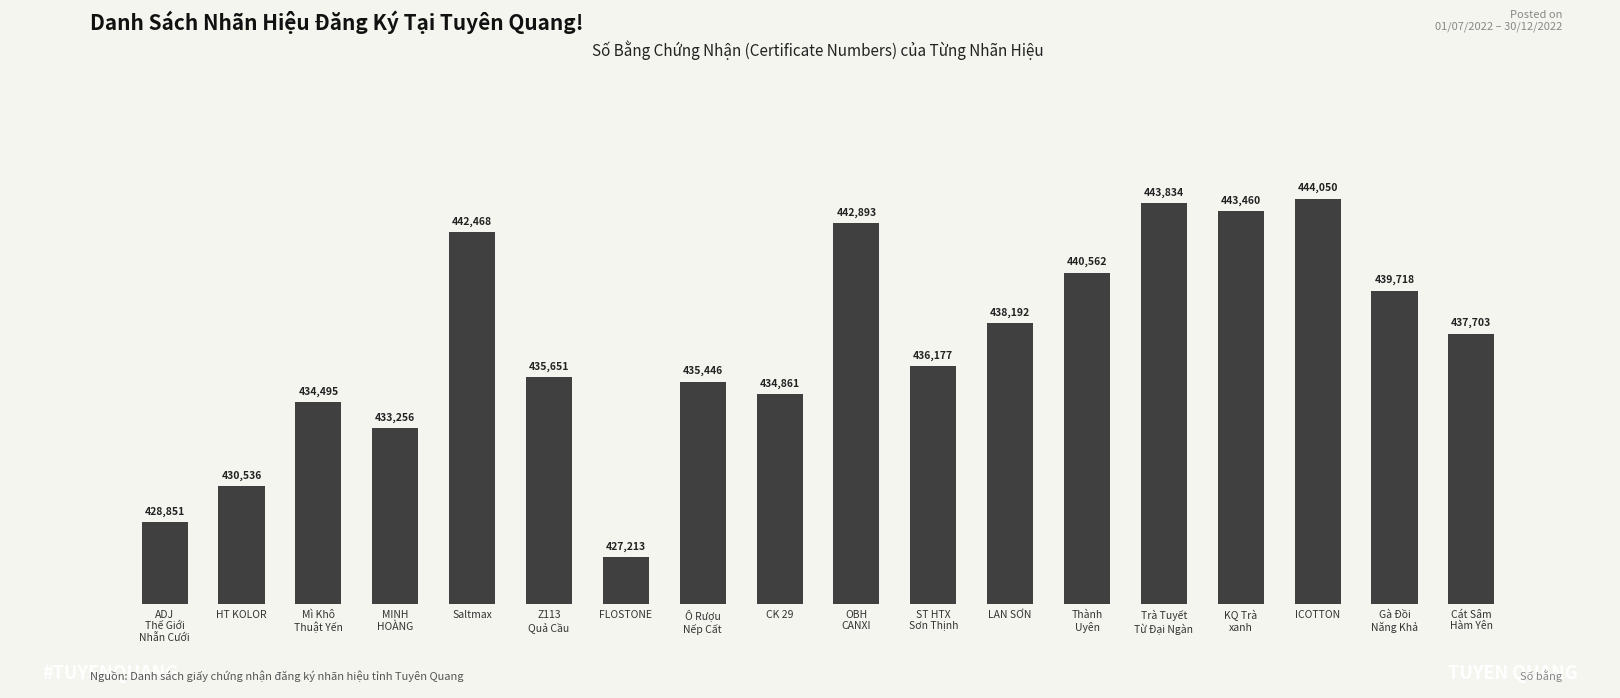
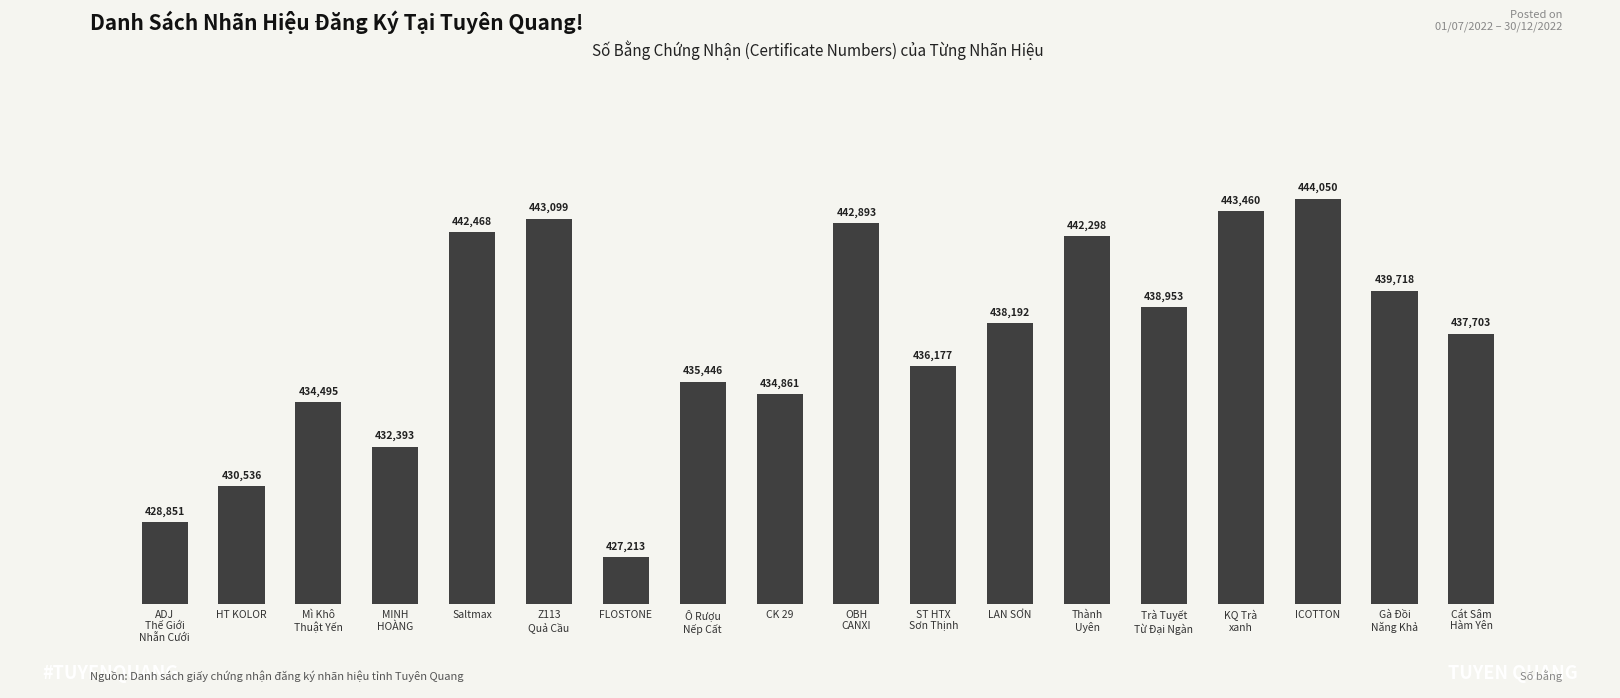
MINH HOÀNG: 433,256 -> 432,393
Z113 Quả Cầu: 435,651 -> 443,099
Thành Uyên: 440,562 -> 442,298
Trà Tuyết Từ Đại Ngàn: 443,834 -> 438,953
